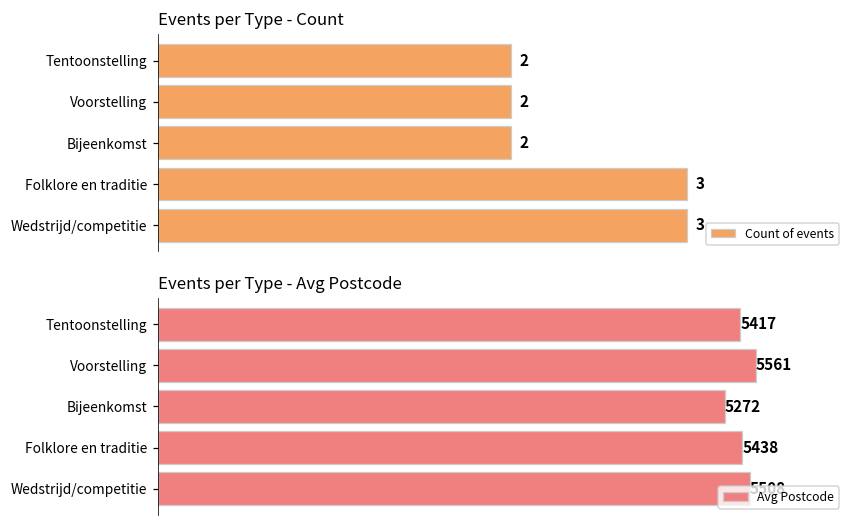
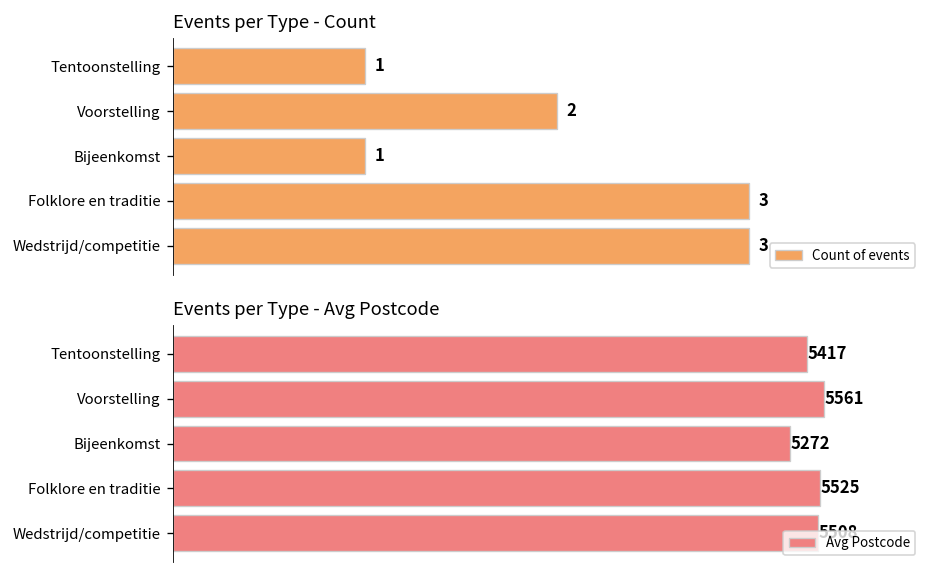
Events per Type - Count, Tentoonstelling: 2 -> 1
Events per Type - Count, Bijeenkomst: 2 -> 1
Events per Type - Avg Postcode, Folklore en traditie: 5438 -> 5525
